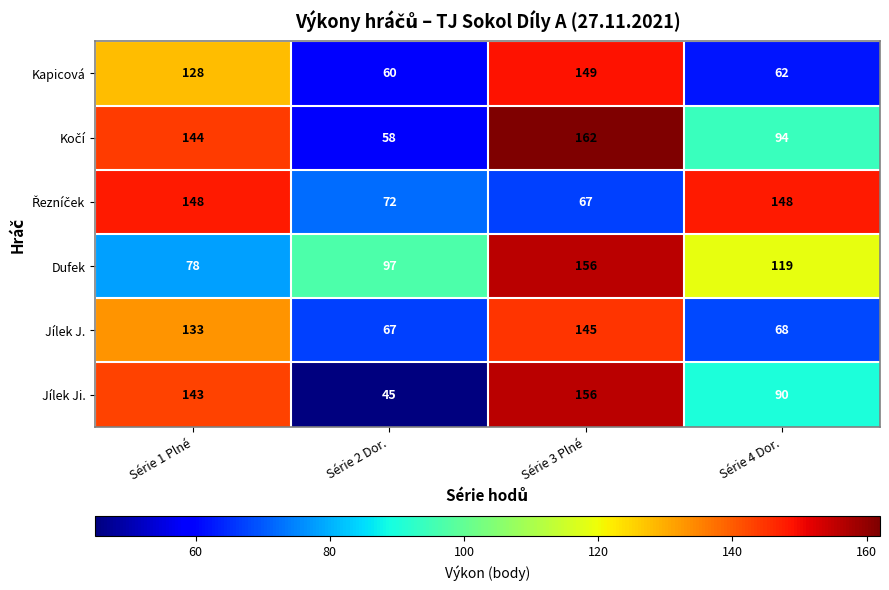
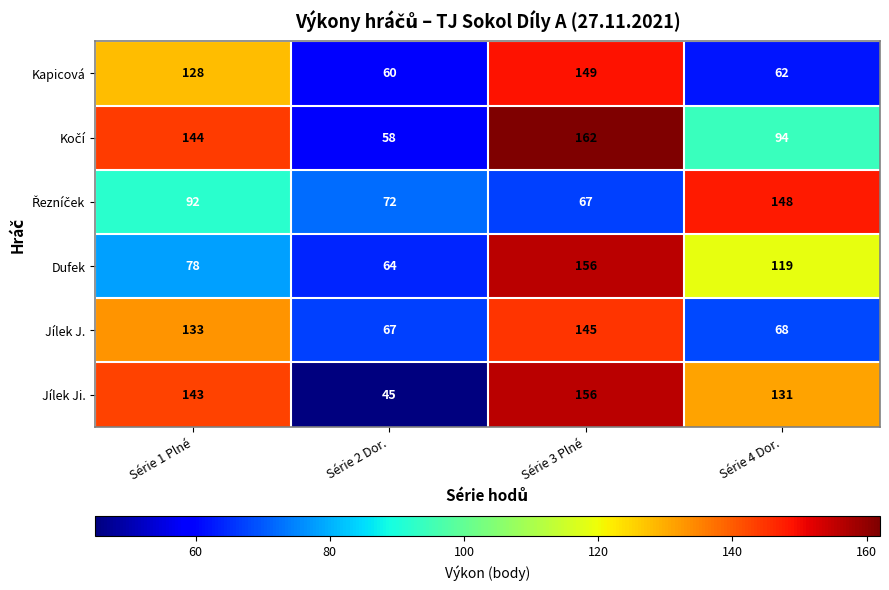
Řezníček, Série 1 Plné: 148 -> 92
Dufek, Série 2 Dor.: 97 -> 64
Jílek Ji., Série 4 Dor.: 90 -> 131
